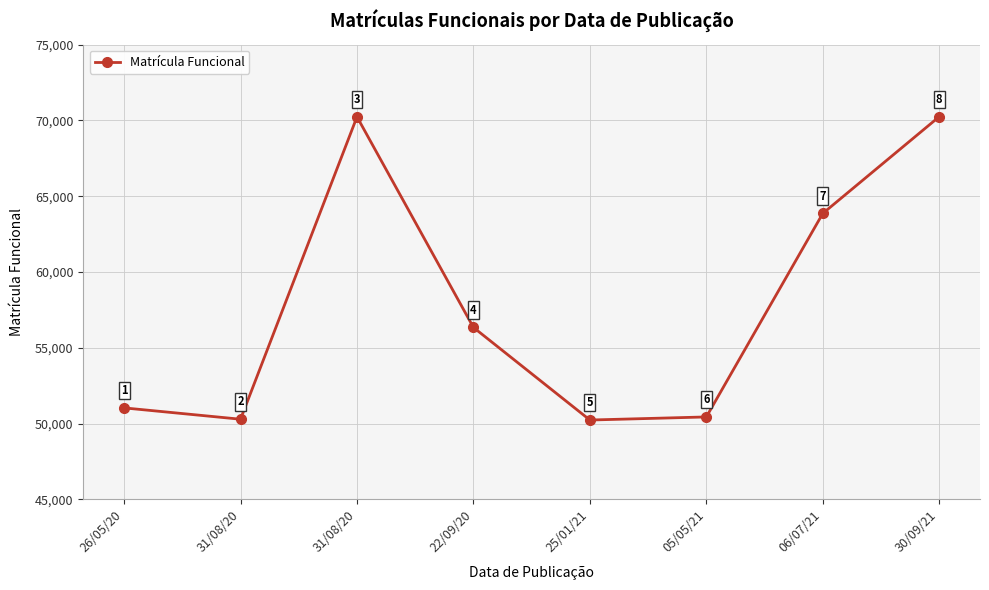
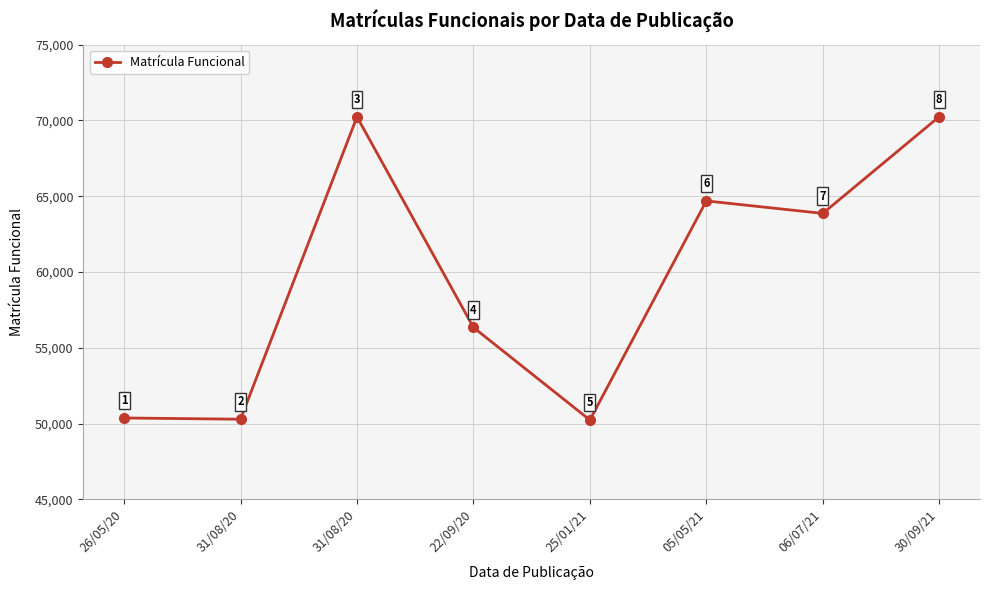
26/05/20: 51,000 -> 50,400
05/05/21: 50,400 -> 64,700
